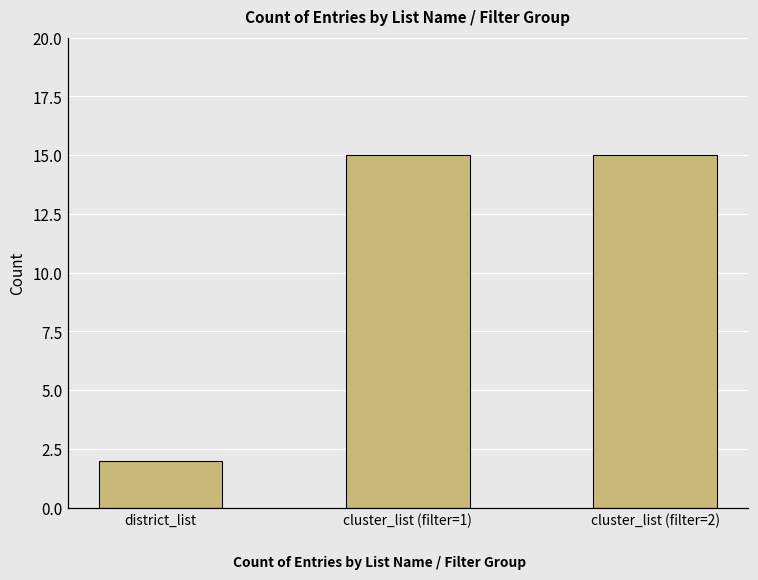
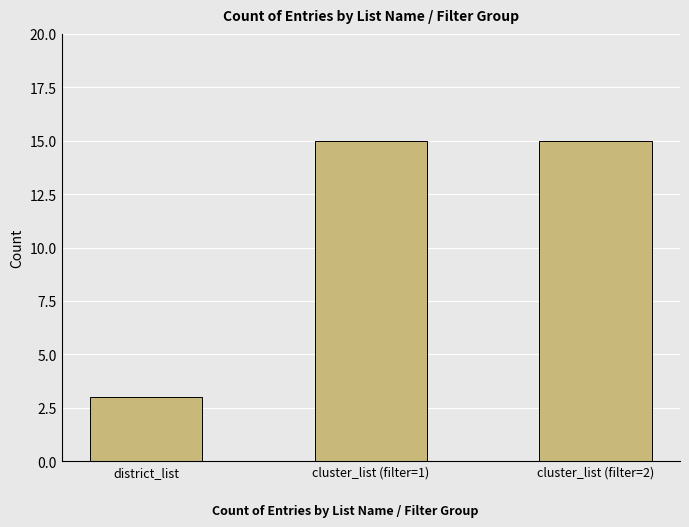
district_list: 2 -> 3
